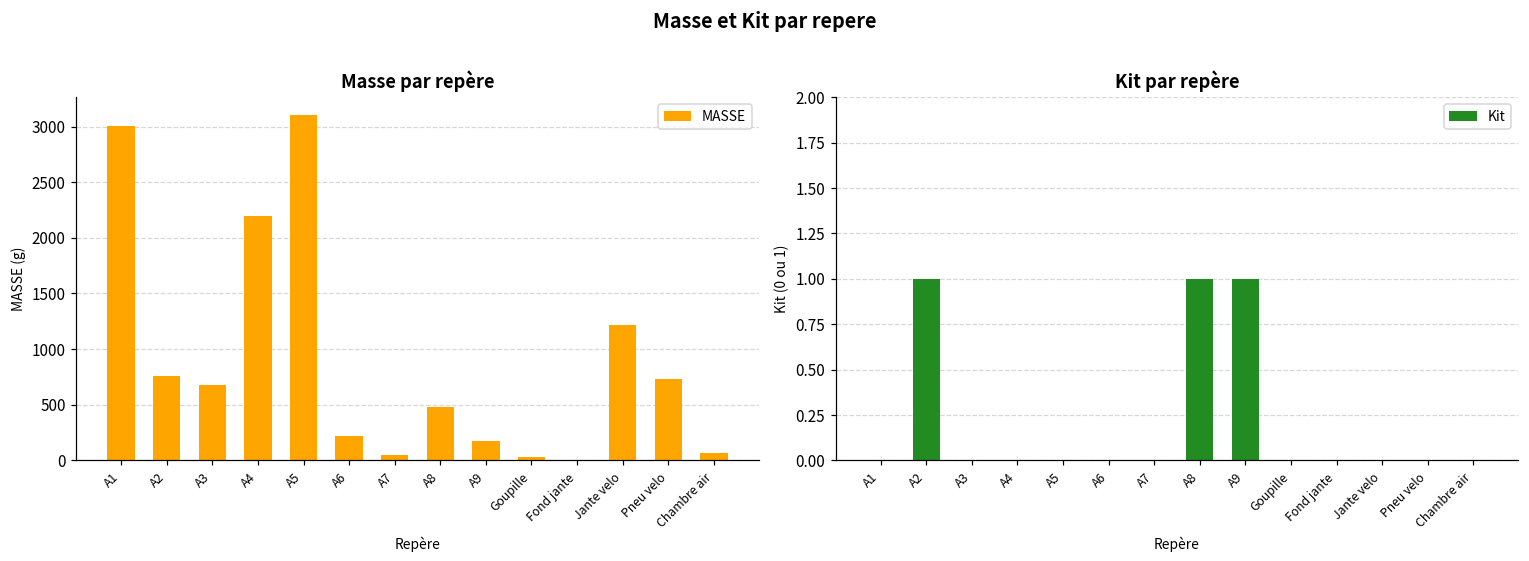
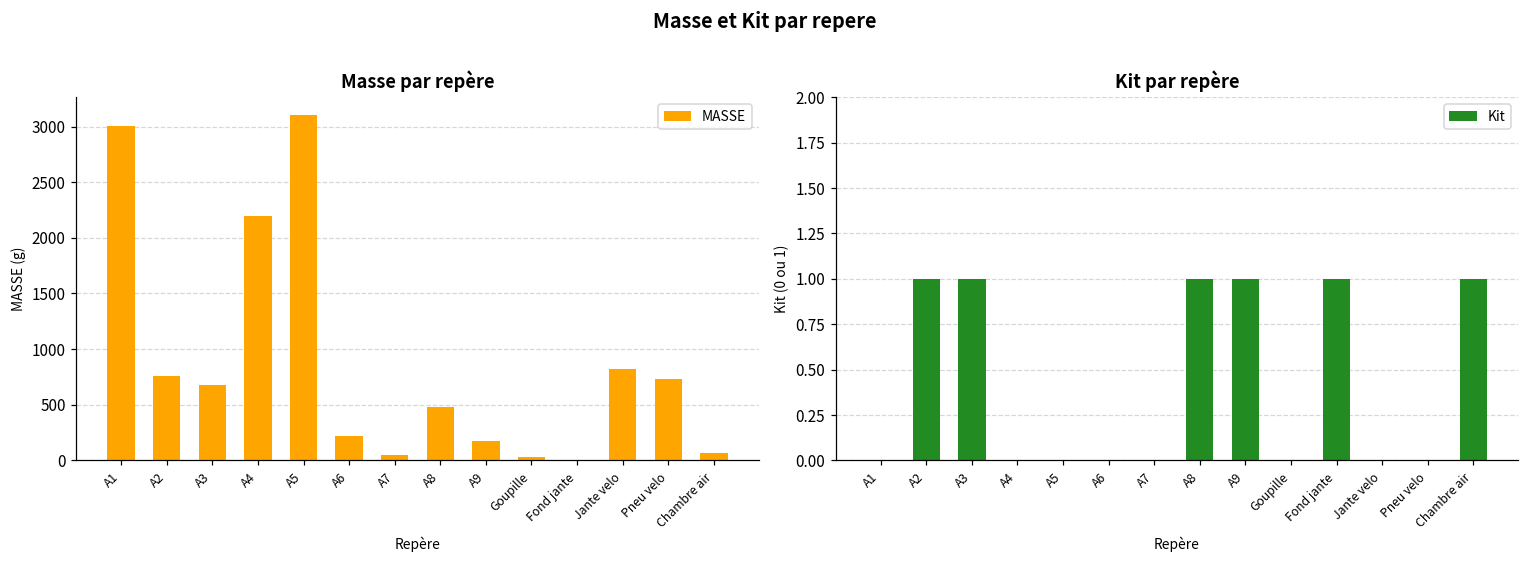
Masse par repère, Jante velo: 1220 -> 820
Kit par repère, A3: 0 -> 1
Kit par repère, Fond jante: 0 -> 1
Kit par repère, Chambre air: 0 -> 1
